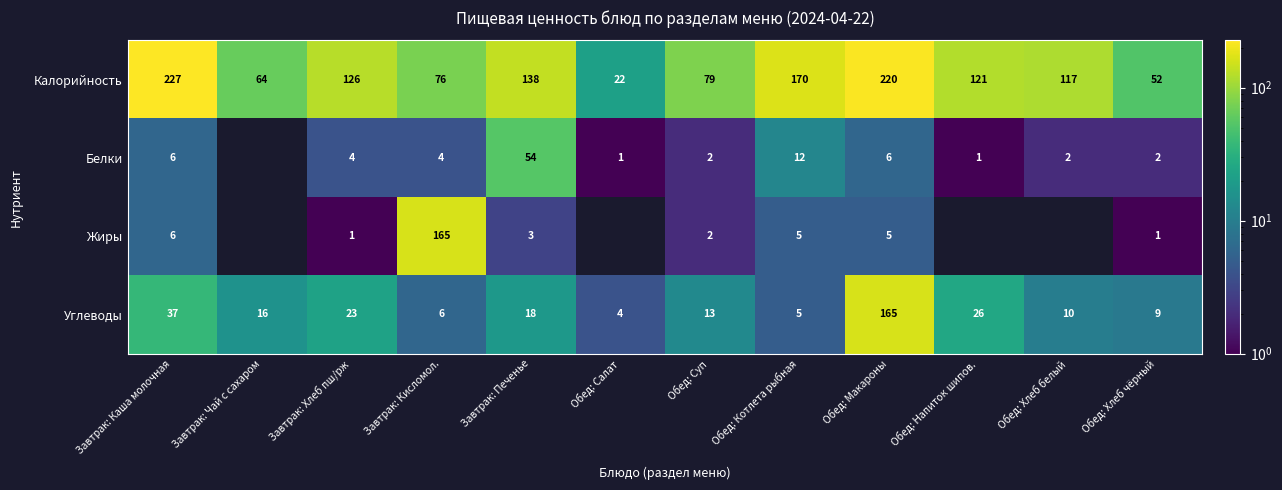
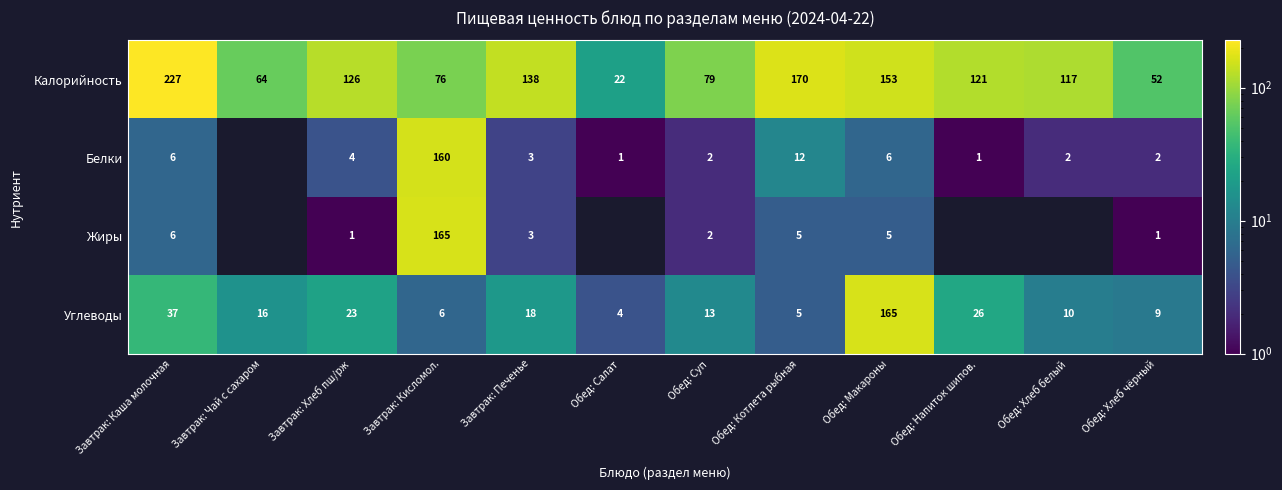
Калорийность, Обед: Макароны: 220 -> 153
Белки, Завтрак: Кисломол.: 4 -> 160
Белки, Завтрак: Печенье: 54 -> 3
